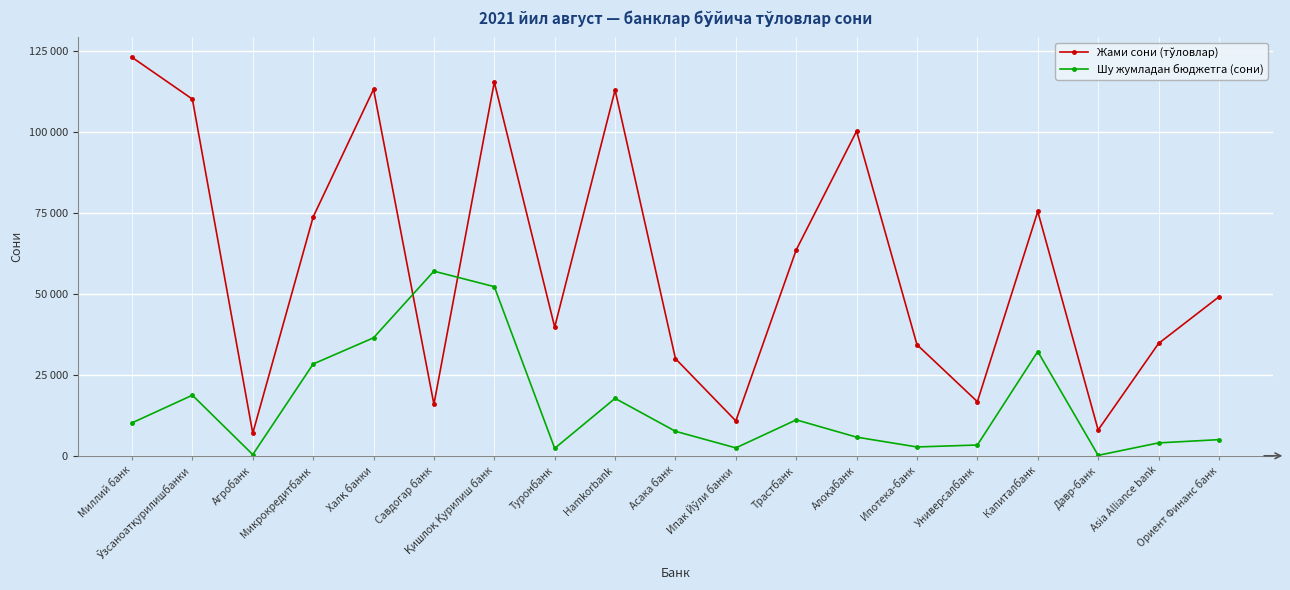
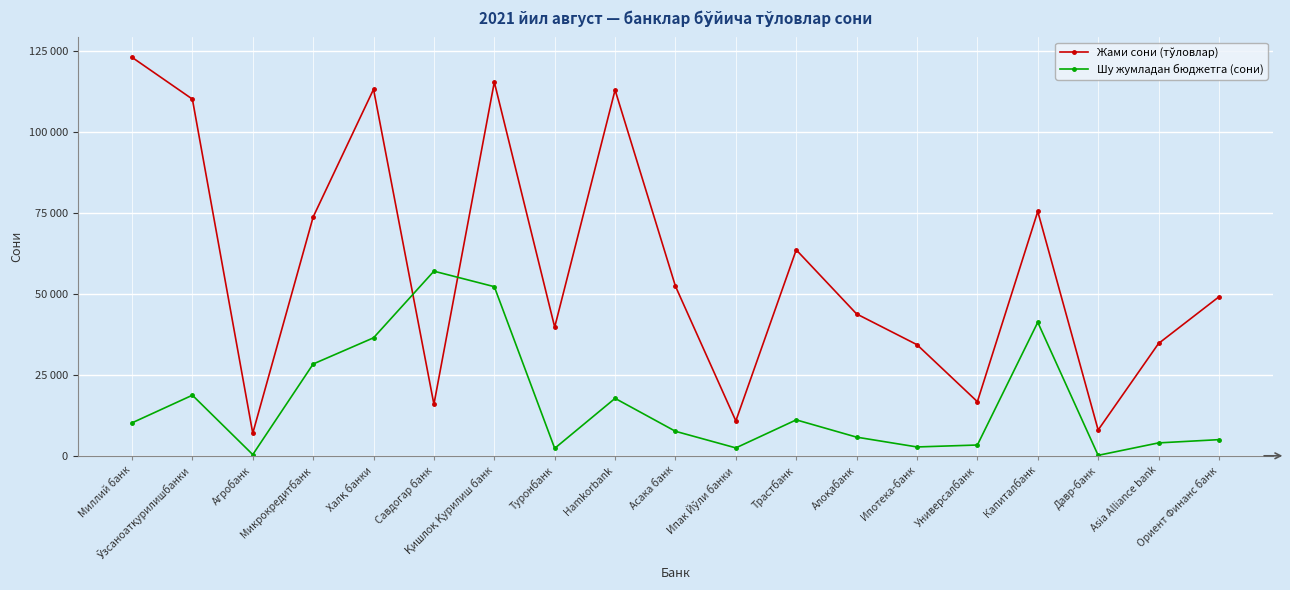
Жами сони (тўловлар), Асака банк: 30000 -> 52000
Жами сони (тўловлар), Алоқабанк: 100000 -> 44000
Шу жумладан бюджетга (сони), Капиталбанк: 32000 -> 41000
